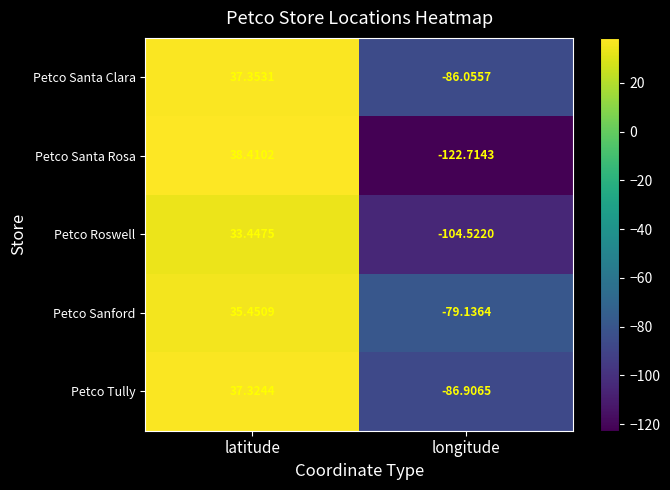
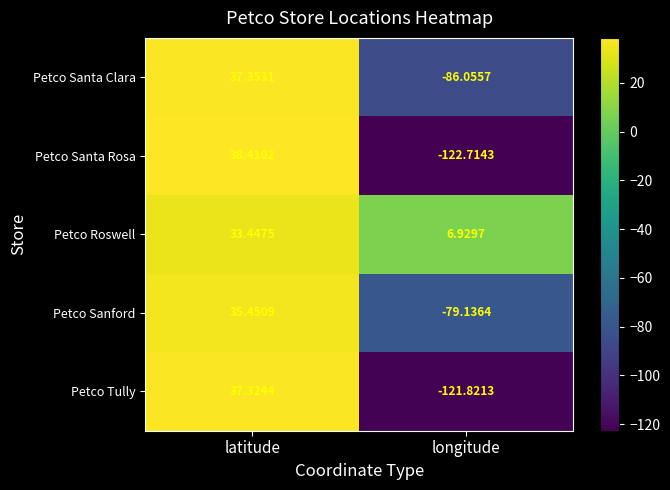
Petco Roswell, longitude: -104.5220 -> 6.9297
Petco Tully, longitude: -86.9065 -> -121.8213
